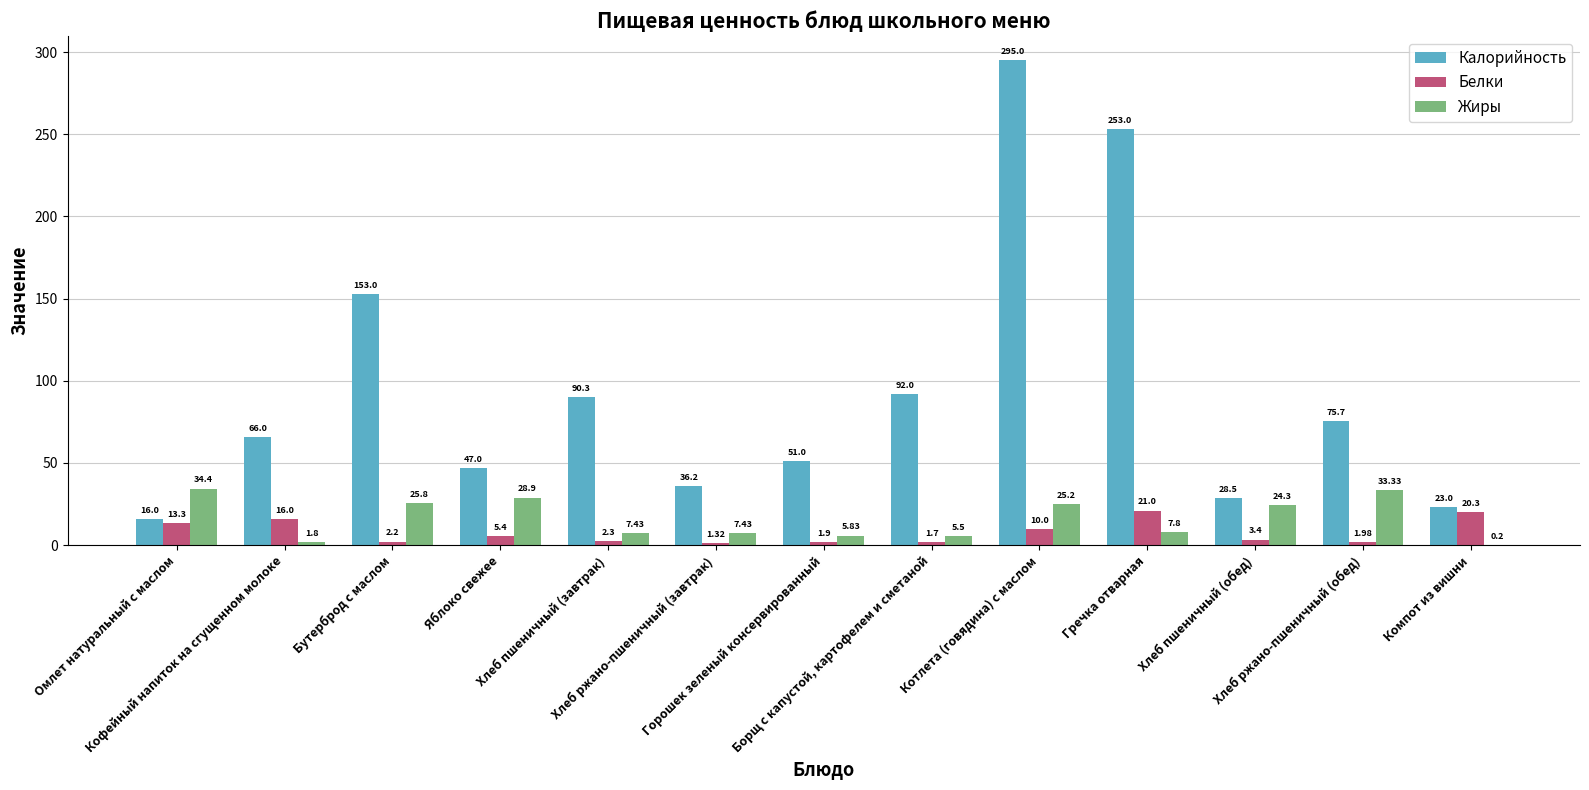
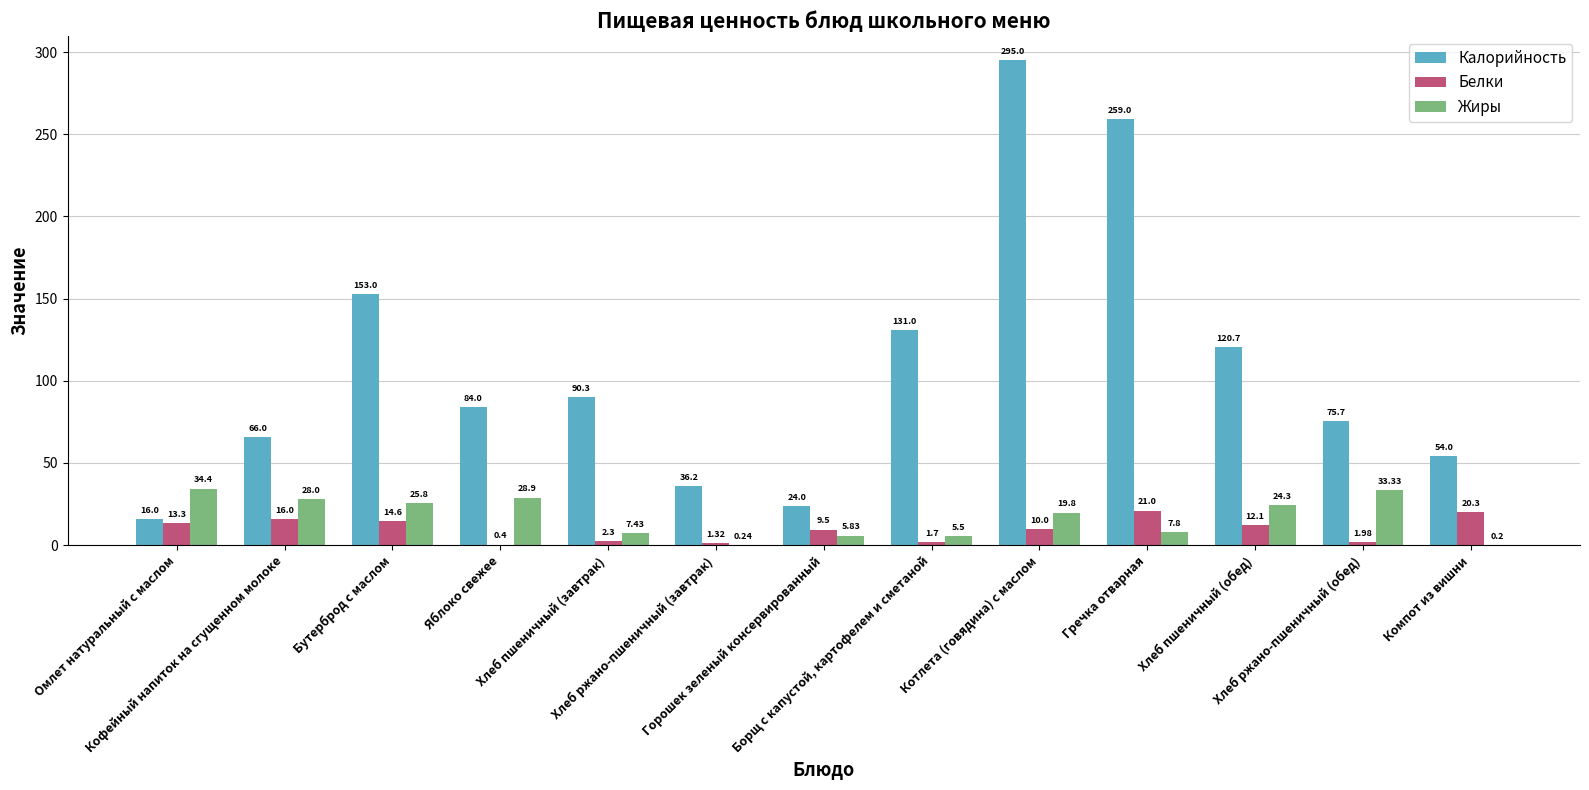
Жиры, Кофейный напиток на сгущенном молоке: 1.8 -> 28.0
Белки, Бутерброд с маслом: 2.2 -> 14.6
Калорийность, Яблоко свежее: 47.0 -> 84.0
Белки, Яблоко свежее: 5.4 -> 0.4
Жиры, Хлеб ржано-пшеничный (завтрак): 7.43 -> 0.24
Калорийность, Горошек зеленый консервированный: 51.0 -> 24.0
Белки, Горошек зеленый консервированный: 1.9 -> 9.5
Калорийность, Борщ с капустой, картофелем и сметаной: 92.0 -> 131.0
Жиры, Котлета (говядина) с маслом: 25.2 -> 19.8
Калорийность, Гречка отварная: 253.0 -> 259.0
Калорийность, Хлеб пшеничный (обед): 28.5 -> 120.7
Белки, Хлеб пшеничный (обед): 3.4 -> 12.1
Калорийность, Компот из вишни: 23.0 -> 54.0
